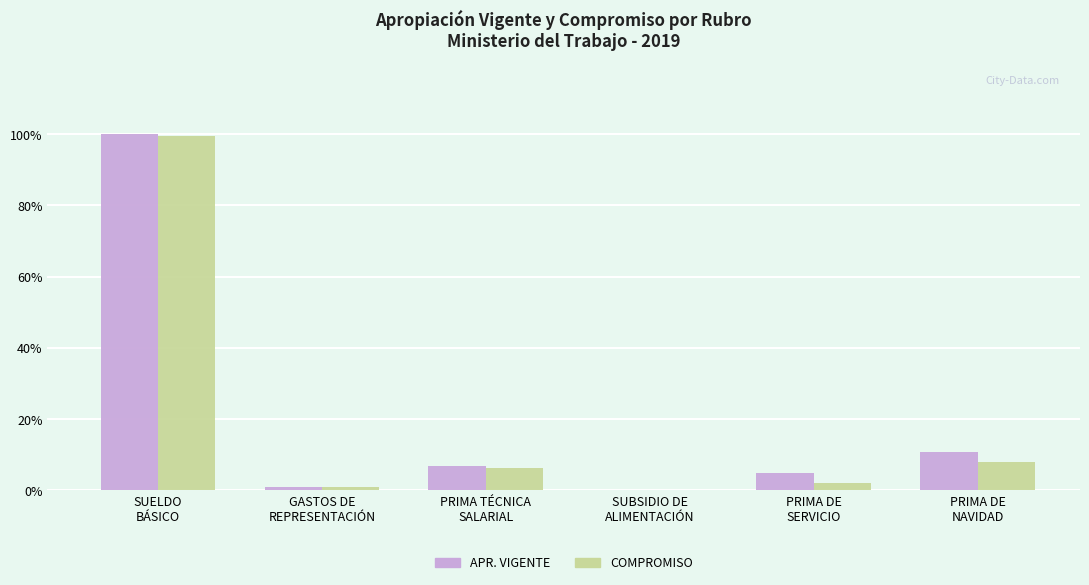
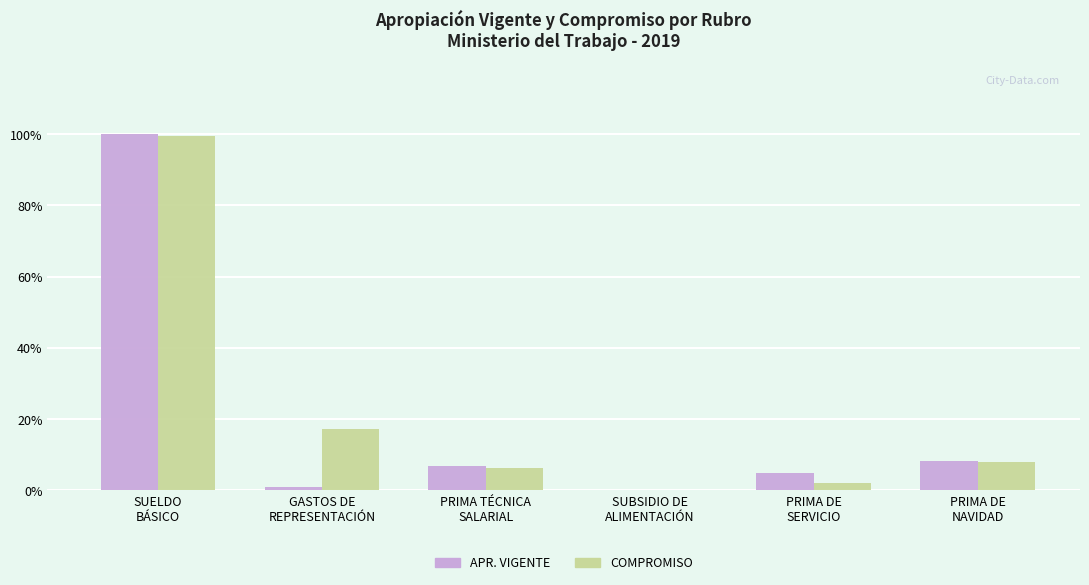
COMPROMISO, GASTOS DE REPRESENTACIÓN: 1% -> 17%
APR. VIGENTE, PRIMA DE NAVIDAD: 11% -> 8%
